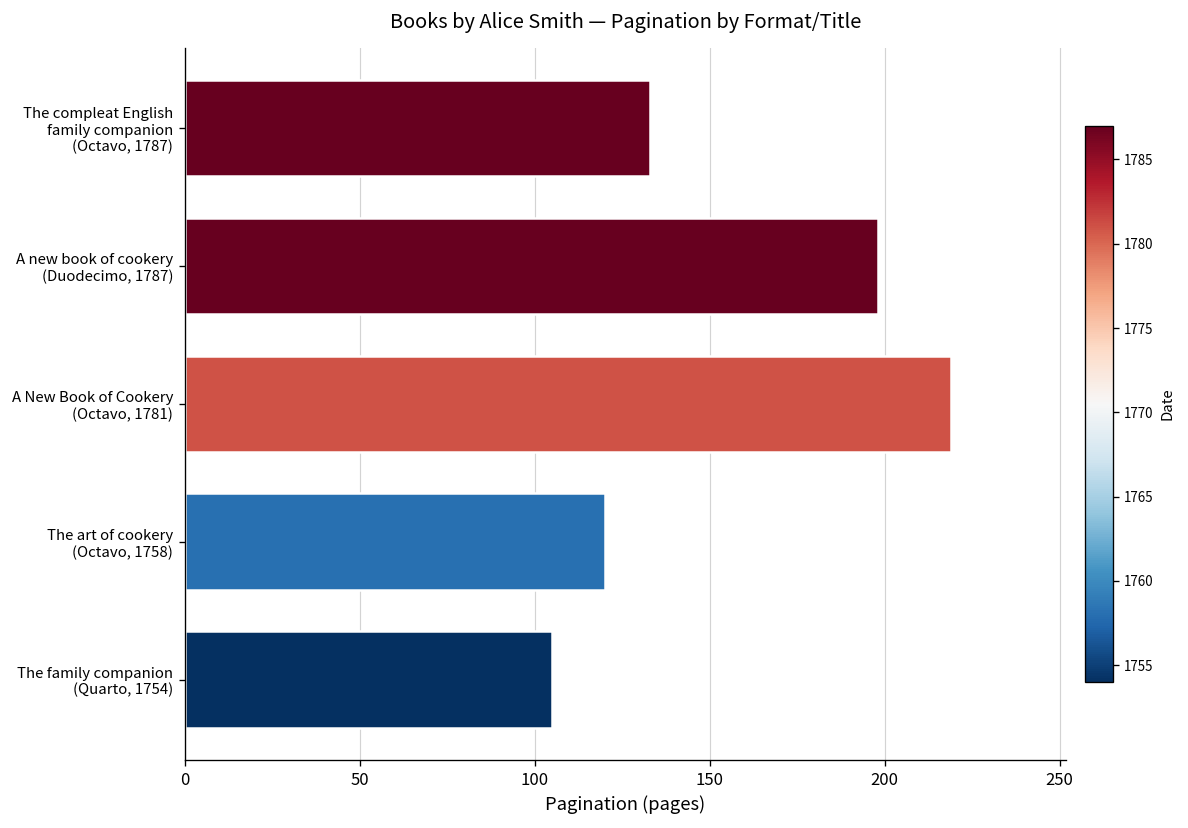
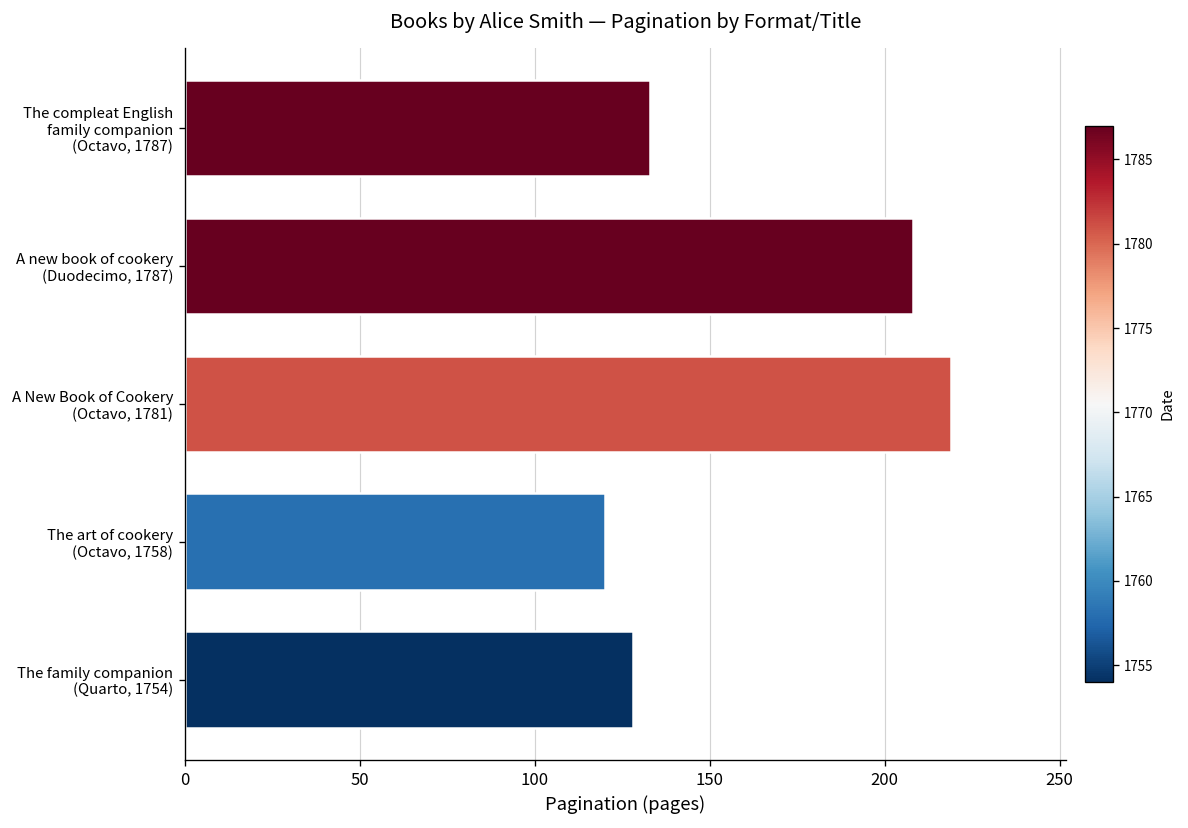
A new book of cookery (Duodecimo, 1787): 198 -> 208
The family companion (Quarto, 1754): 105 -> 128
